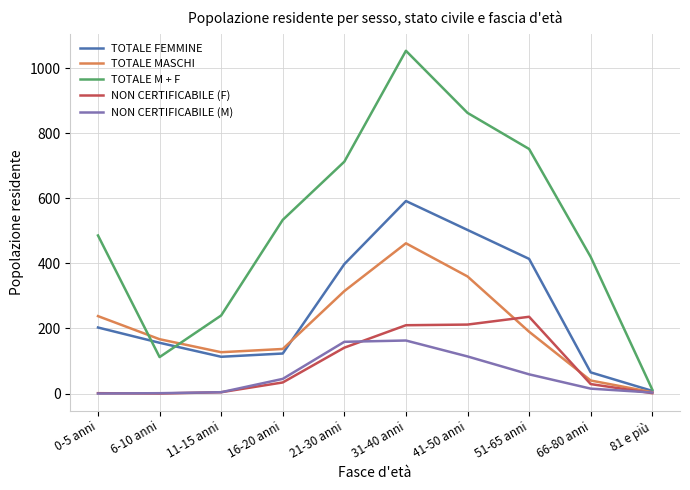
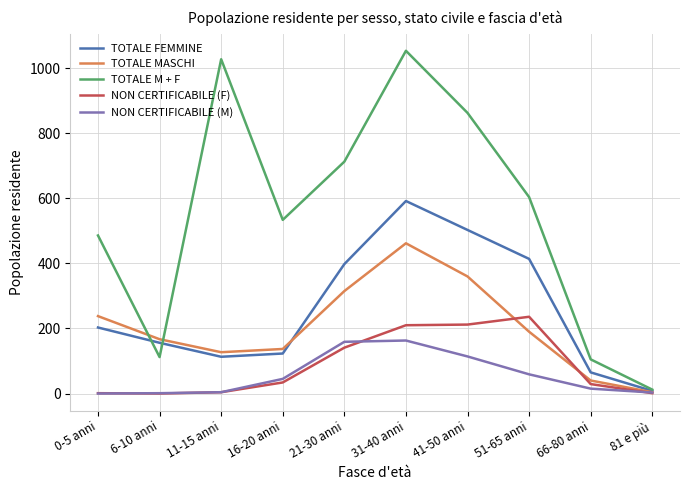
TOTALE M + F, 11-15 anni: 240 -> 1030
TOTALE M + F, 51-65 anni: 750 -> 600
TOTALE M + F, 66-80 anni: 420 -> 110
